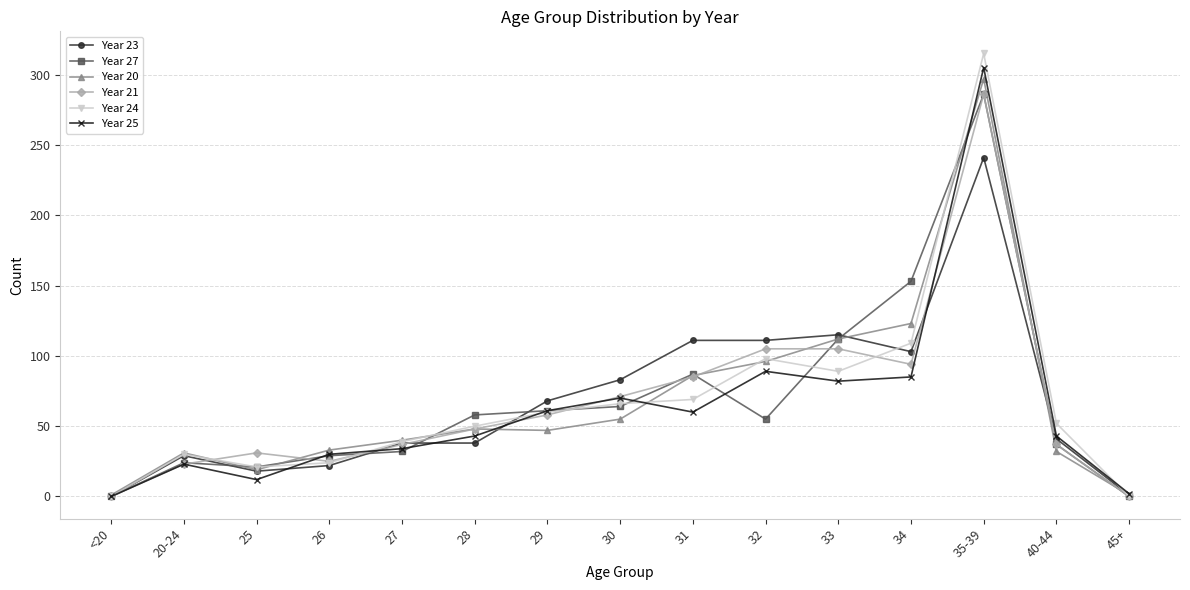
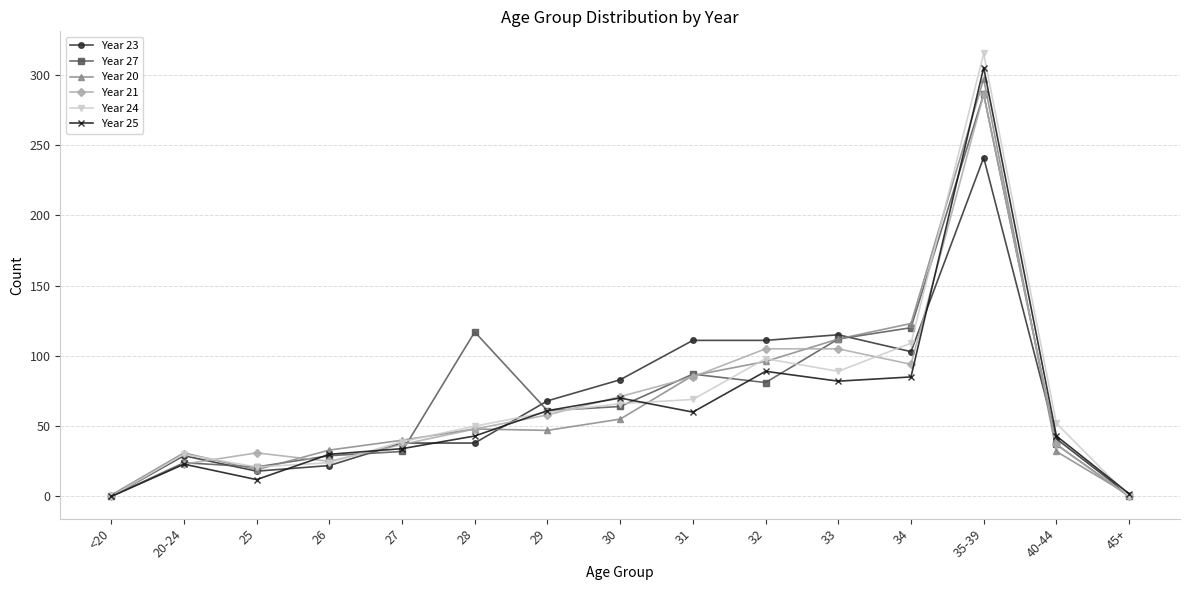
Year 27, 28: 58 -> 117
Year 27, 32: 55 -> 81
Year 27, 34: 153 -> 120
